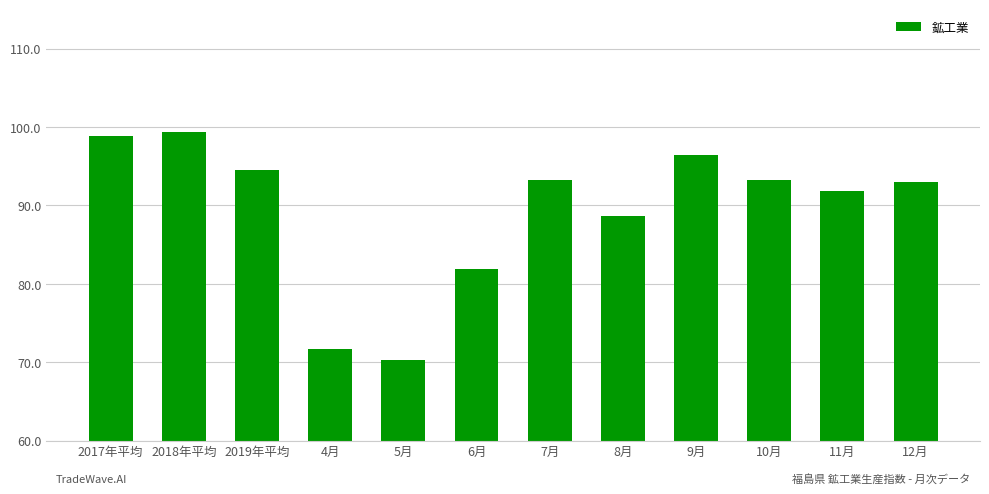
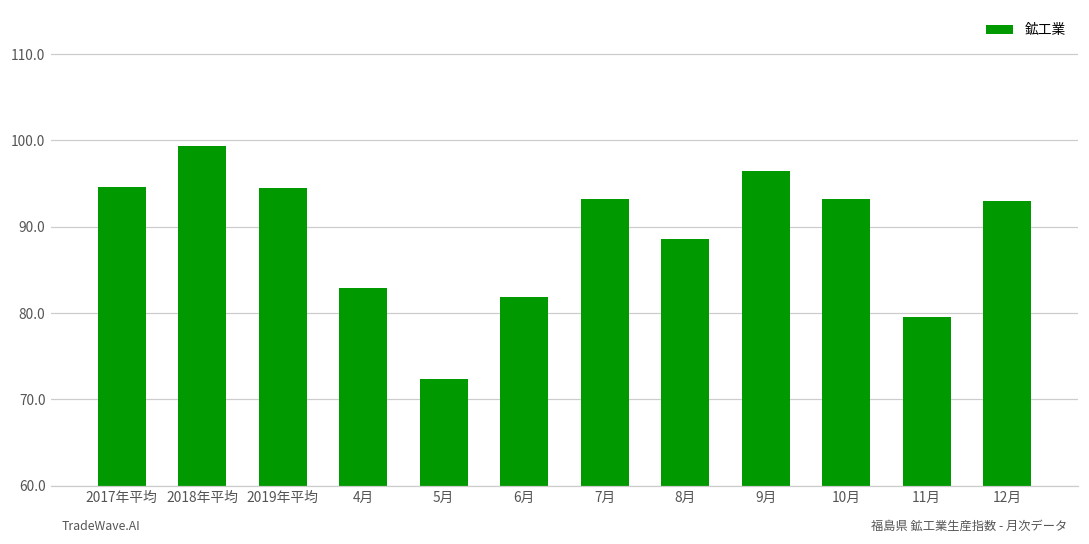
2017年平均: 99 -> 95
4月: 72 -> 83
5月: 70 -> 72
11月: 92 -> 80
